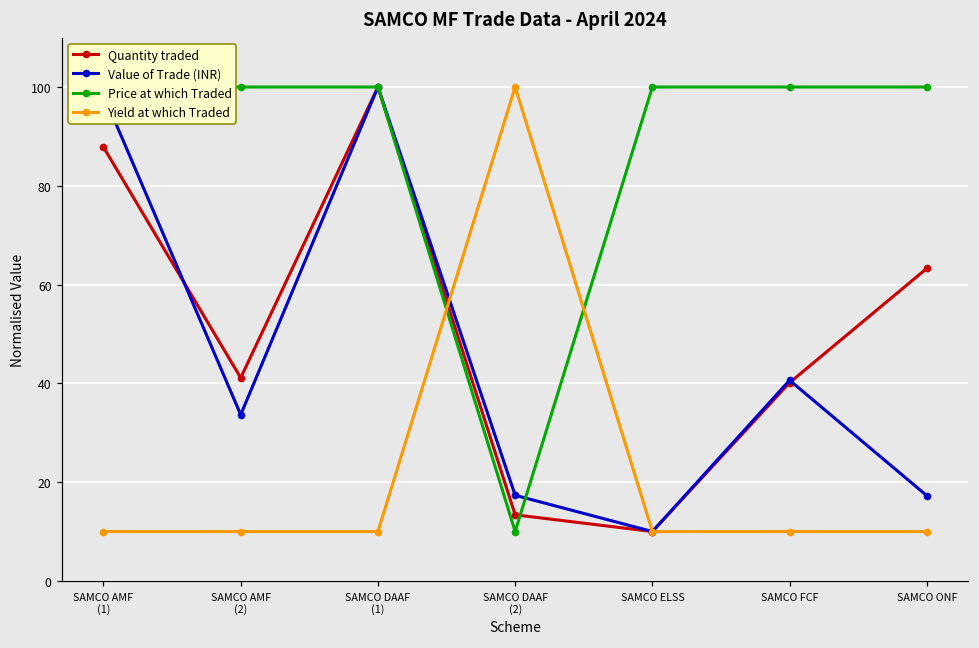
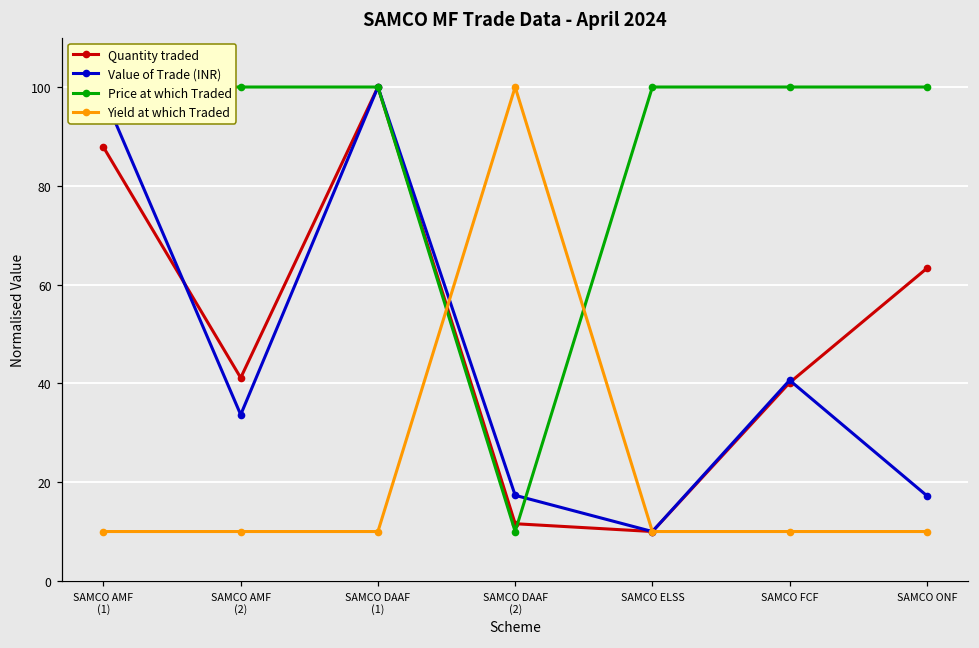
Quantity traded, SAMCO DAAF (2): 13 -> 12
